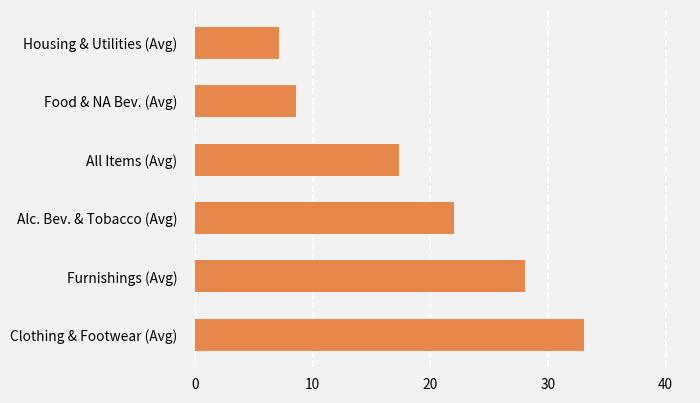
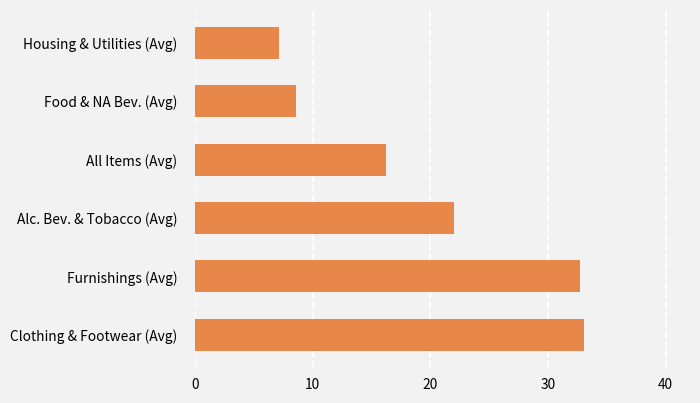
All Items (Avg): 17.4 -> 16.2
Furnishings (Avg): 28.0 -> 32.7
